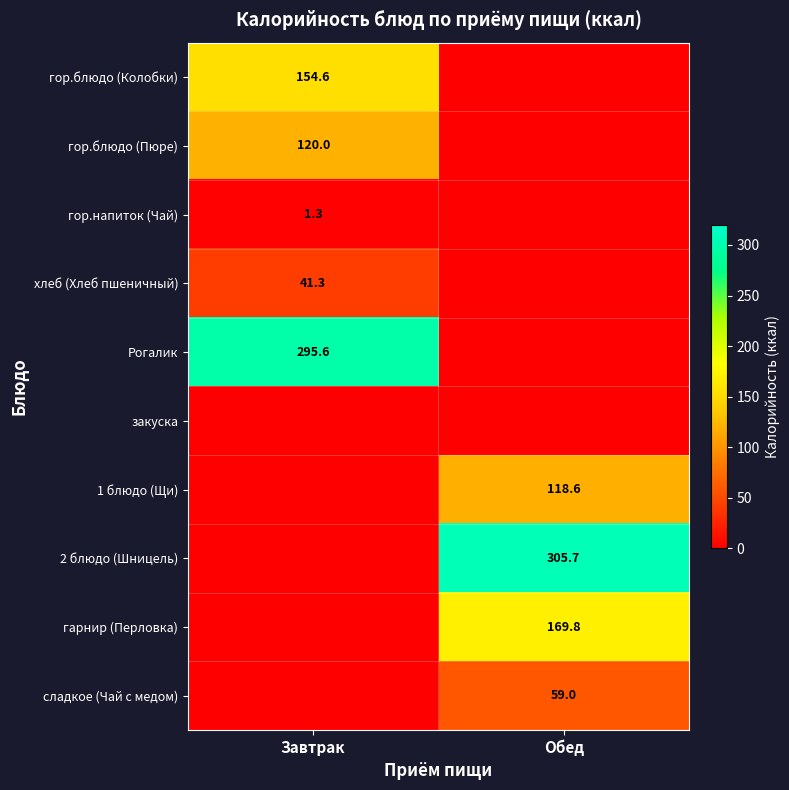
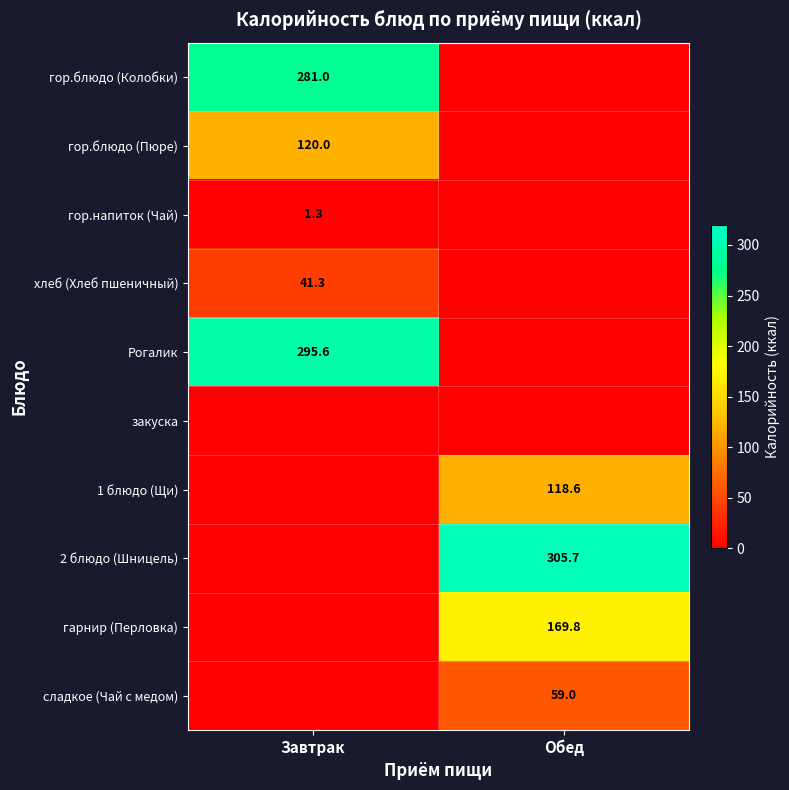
гор.блюдо (Колобки), Завтрак: 154.6 -> 281.0
